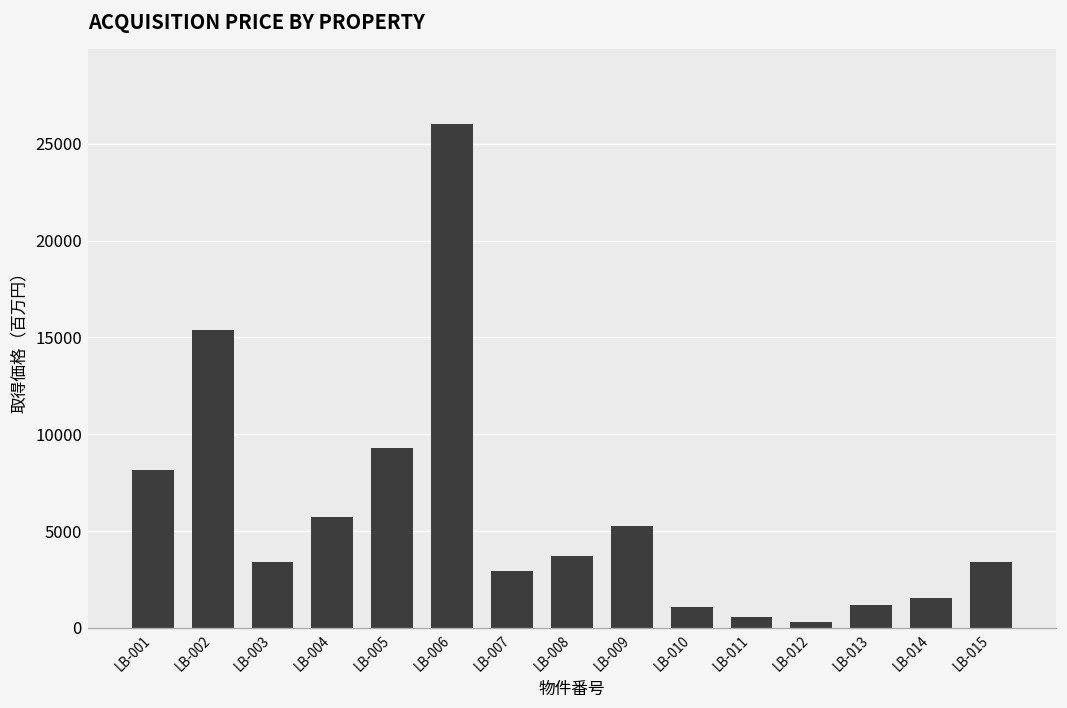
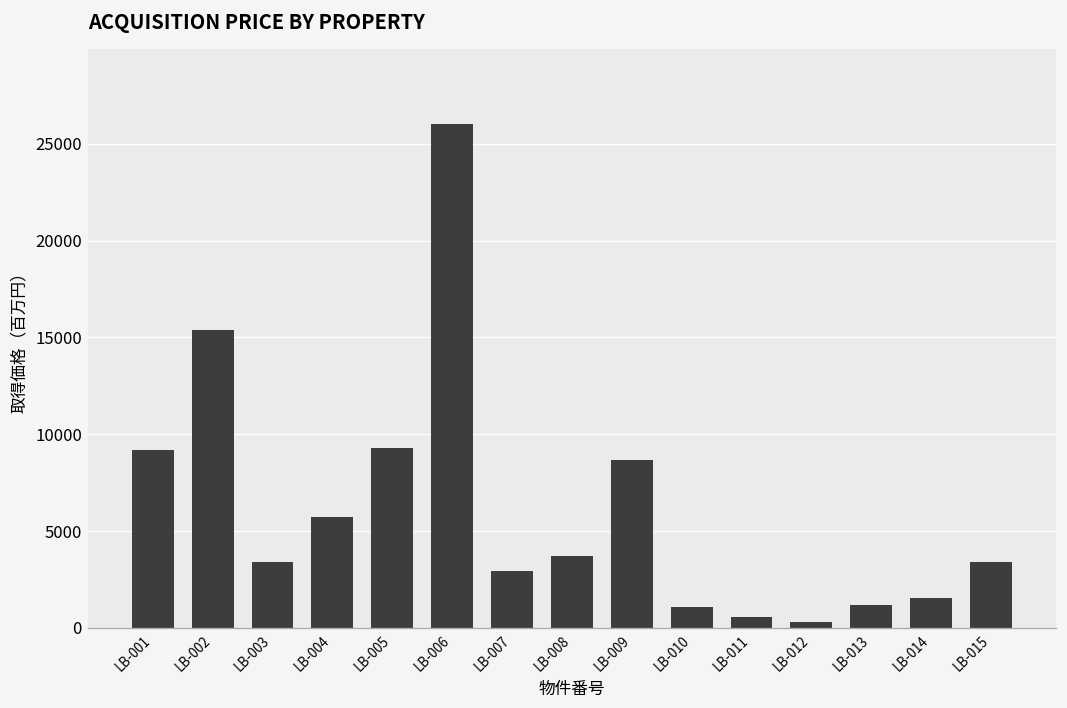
LB-001: 8200 -> 9200
LB-009: 5200 -> 8700
